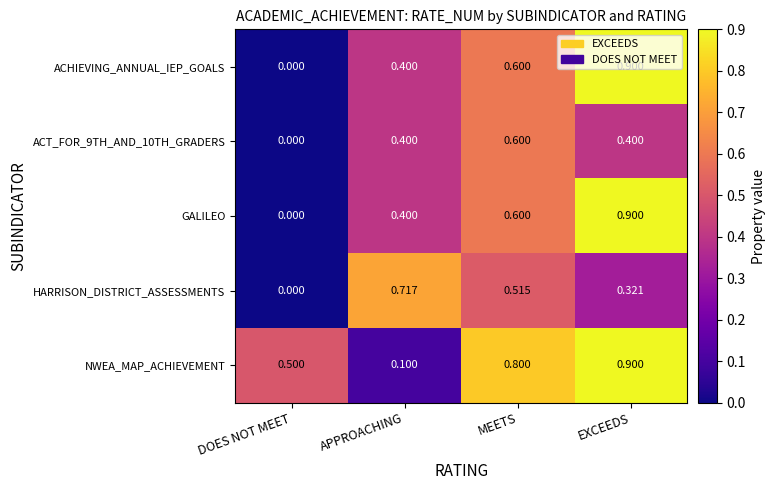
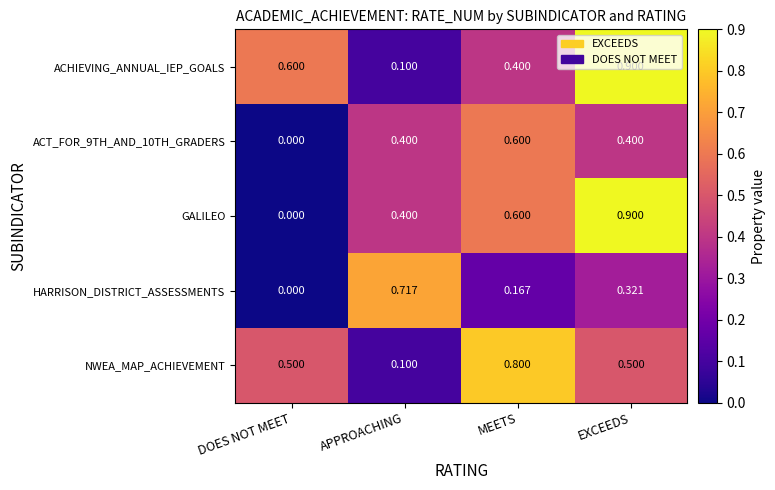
ACHIEVING_ANNUAL_IEP_GOALS, DOES NOT MEET: 0.000 -> 0.600
ACHIEVING_ANNUAL_IEP_GOALS, APPROACHING: 0.400 -> 0.100
ACHIEVING_ANNUAL_IEP_GOALS, MEETS: 0.600 -> 0.400
HARRISON_DISTRICT_ASSESSMENTS, MEETS: 0.515 -> 0.167
NWEA_MAP_ACHIEVEMENT, EXCEEDS: 0.900 -> 0.500
